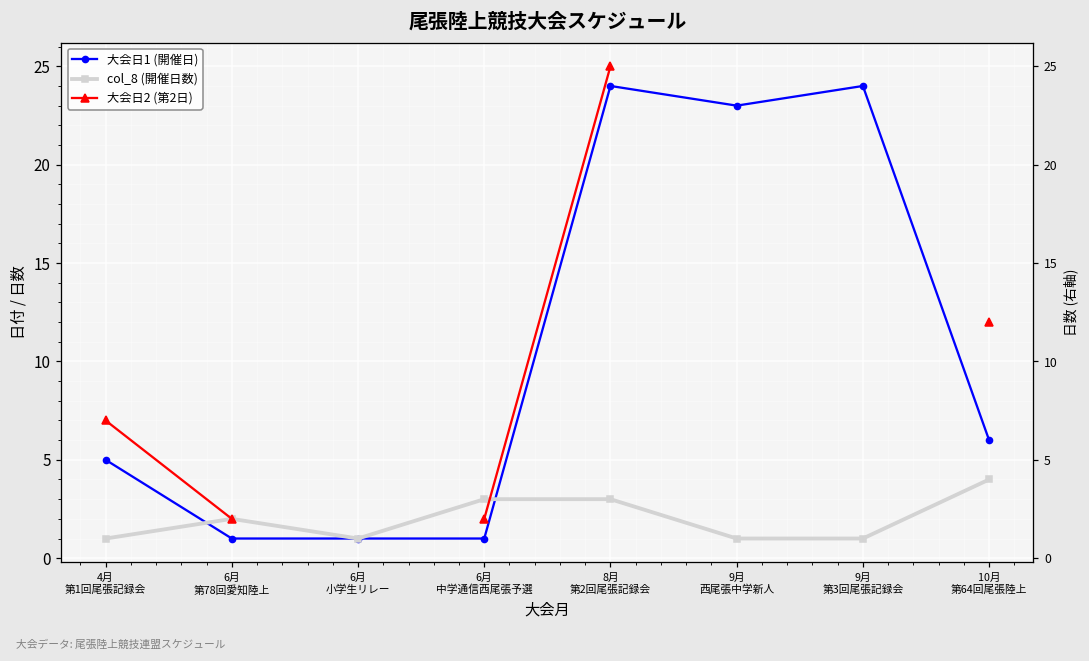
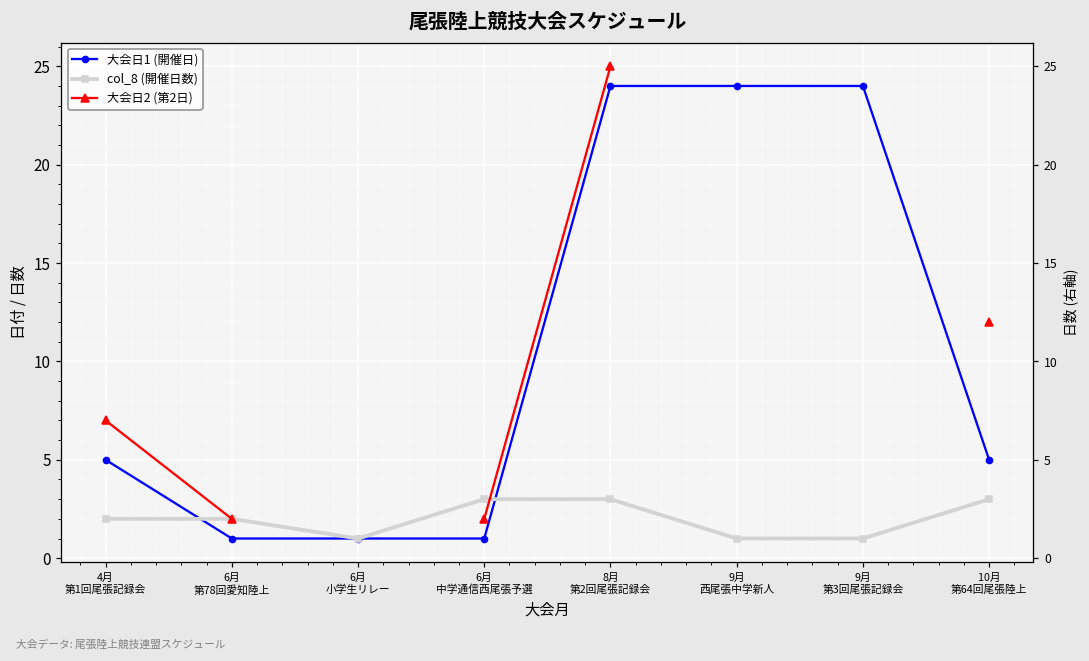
col_8 (開催日数), 4月 第1回尾張記録会: 1 -> 2
大会日1 (開催日), 9月 西尾張中学新人: 23 -> 24
大会日1 (開催日), 10月 第64回尾張陸上: 6 -> 5
col_8 (開催日数), 10月 第64回尾張陸上: 4 -> 3
